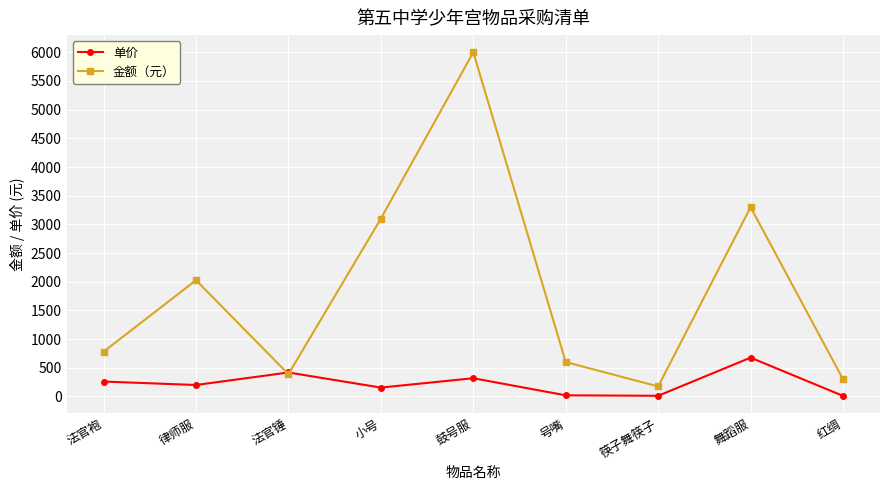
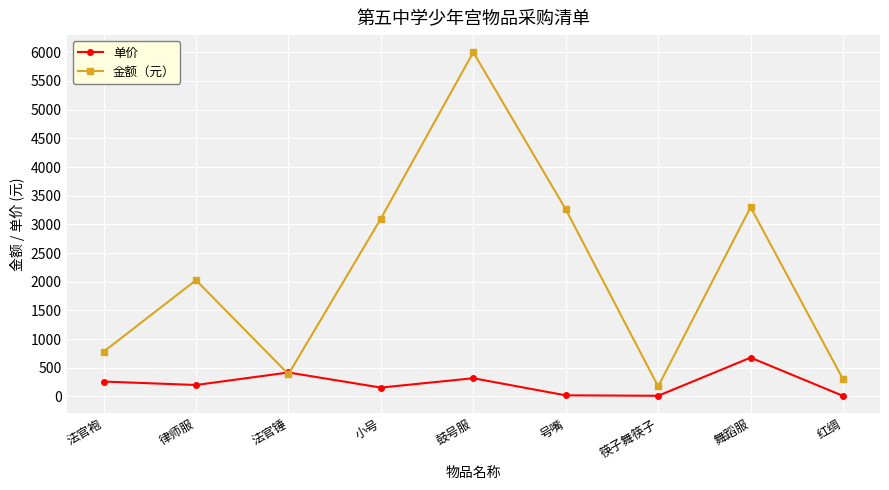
金额（元）, 号嘴: 600 -> 3300
